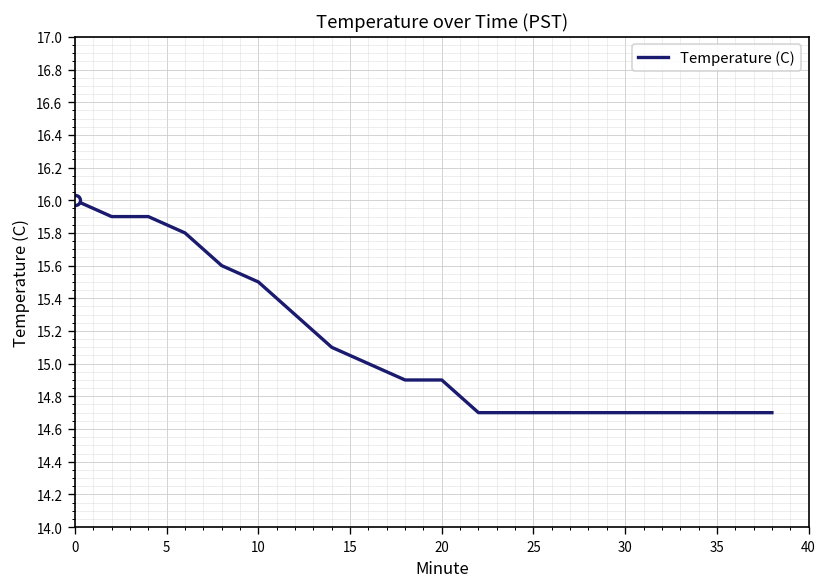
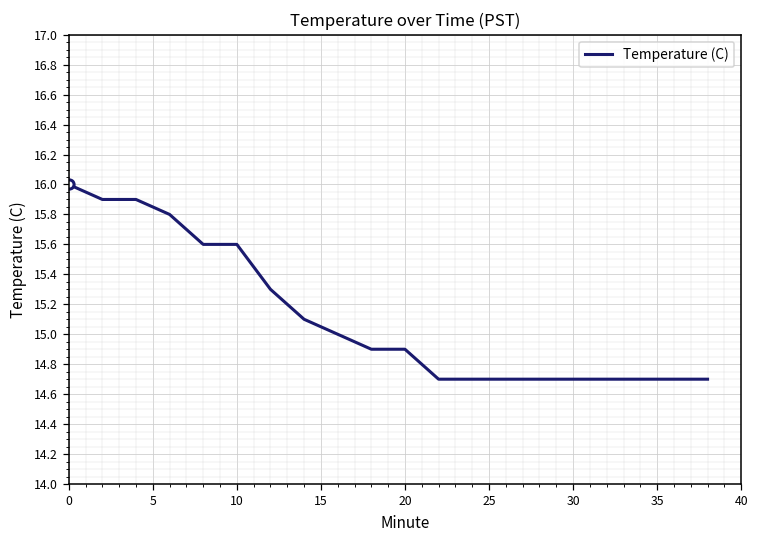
Temperature (C), 10: 15.5 -> 15.6
